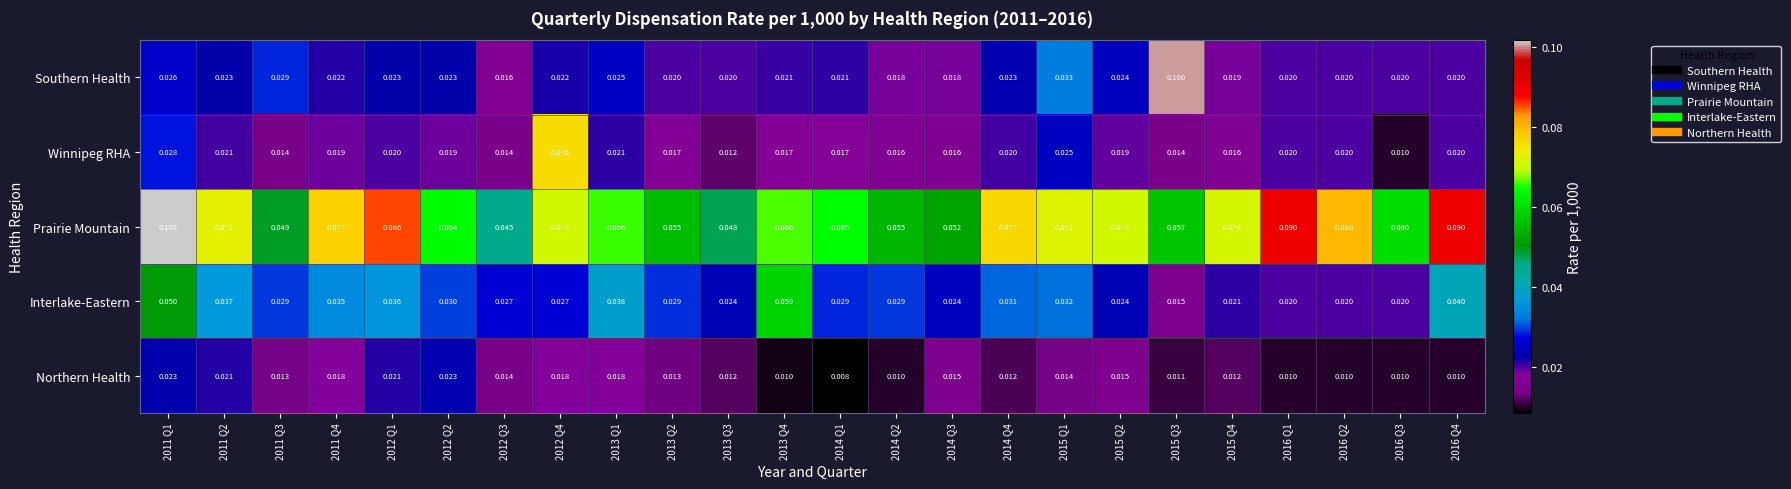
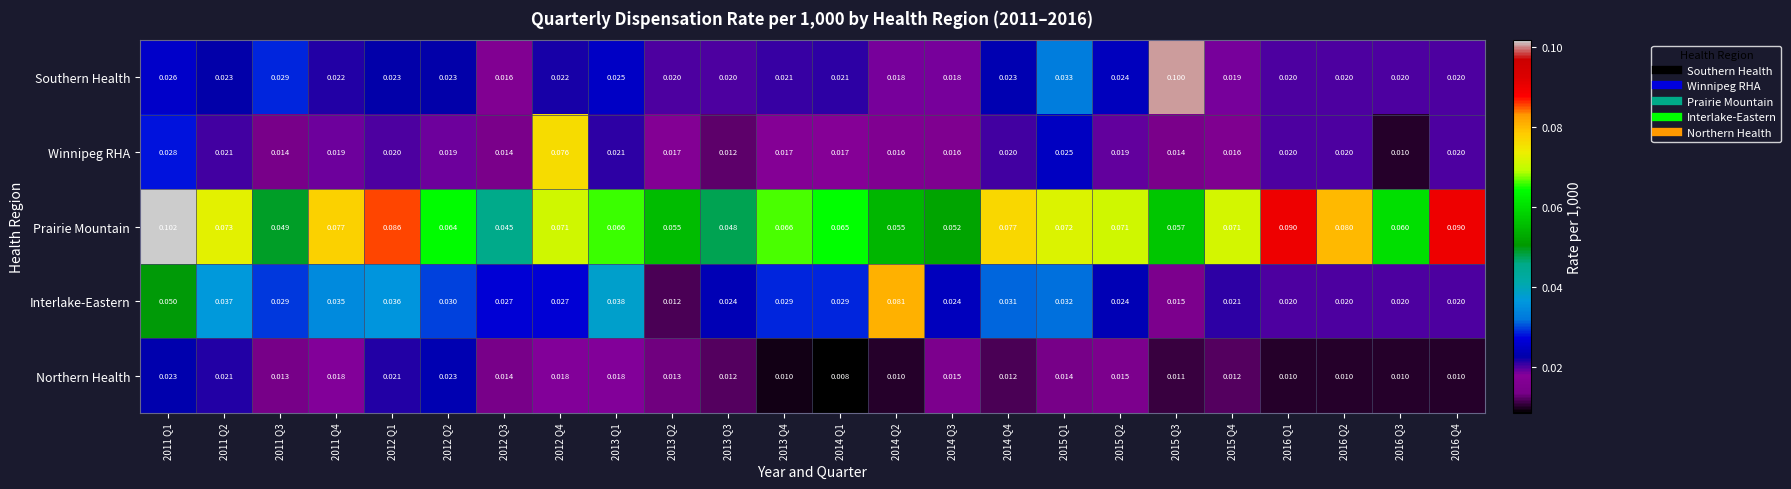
Interlake-Eastern, 2013 Q2: 0.029 -> 0.012
Interlake-Eastern, 2013 Q4: 0.059 -> 0.029
Interlake-Eastern, 2014 Q2: 0.029 -> 0.081
Interlake-Eastern, 2016 Q4: 0.040 -> 0.020
